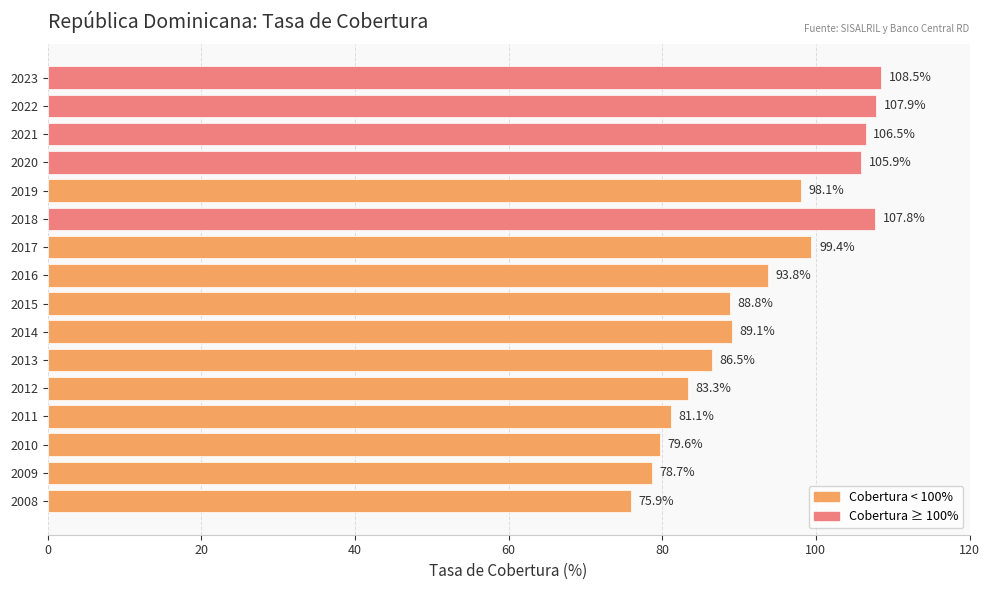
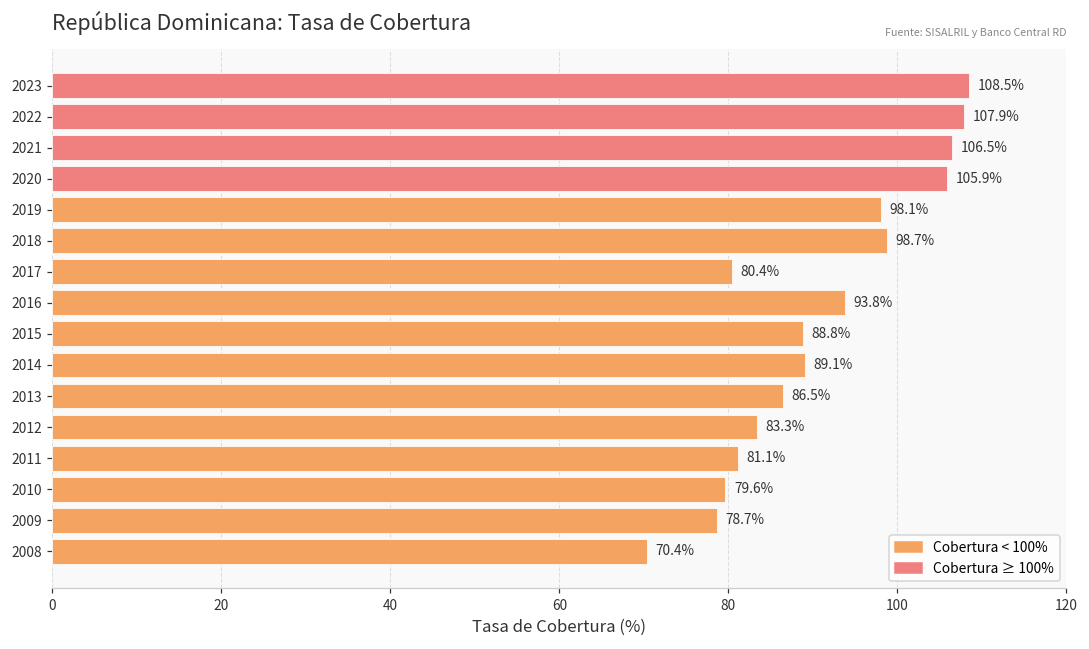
2018: 107.8% -> 98.7%
2017: 99.4% -> 80.4%
2008: 75.9% -> 70.4%
